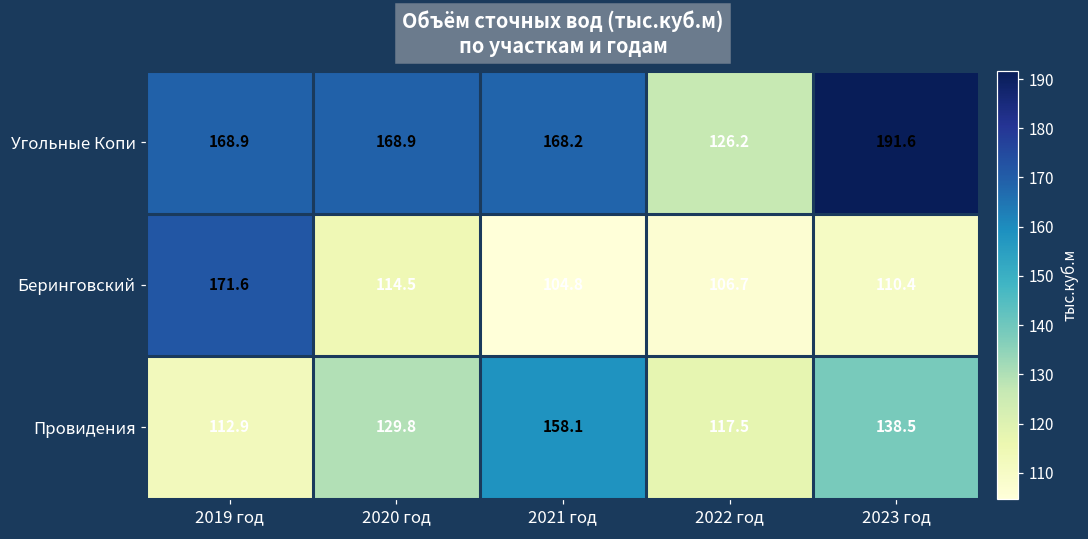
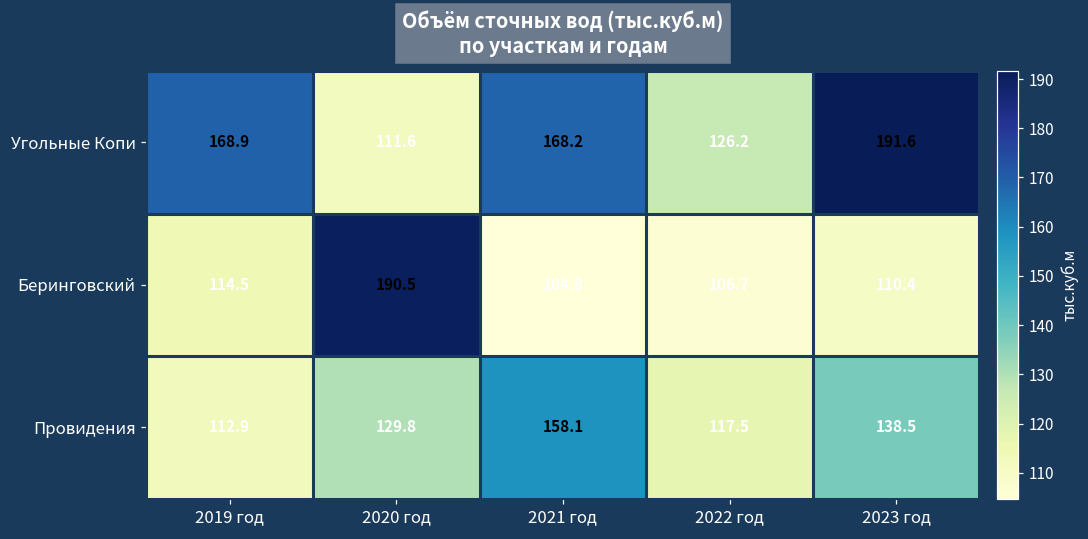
Угольные Копи, 2020 год: 168.9 -> 111.6
Беринговский, 2019 год: 171.6 -> 114.5
Беринговский, 2020 год: 114.5 -> 190.5
